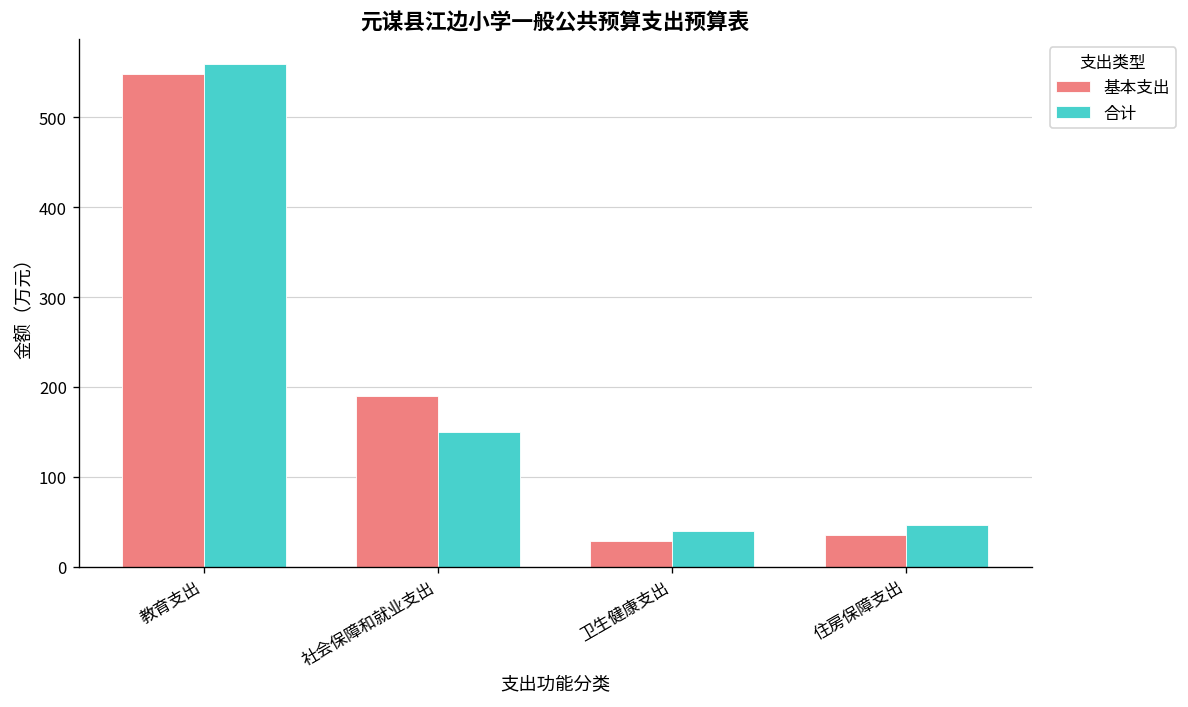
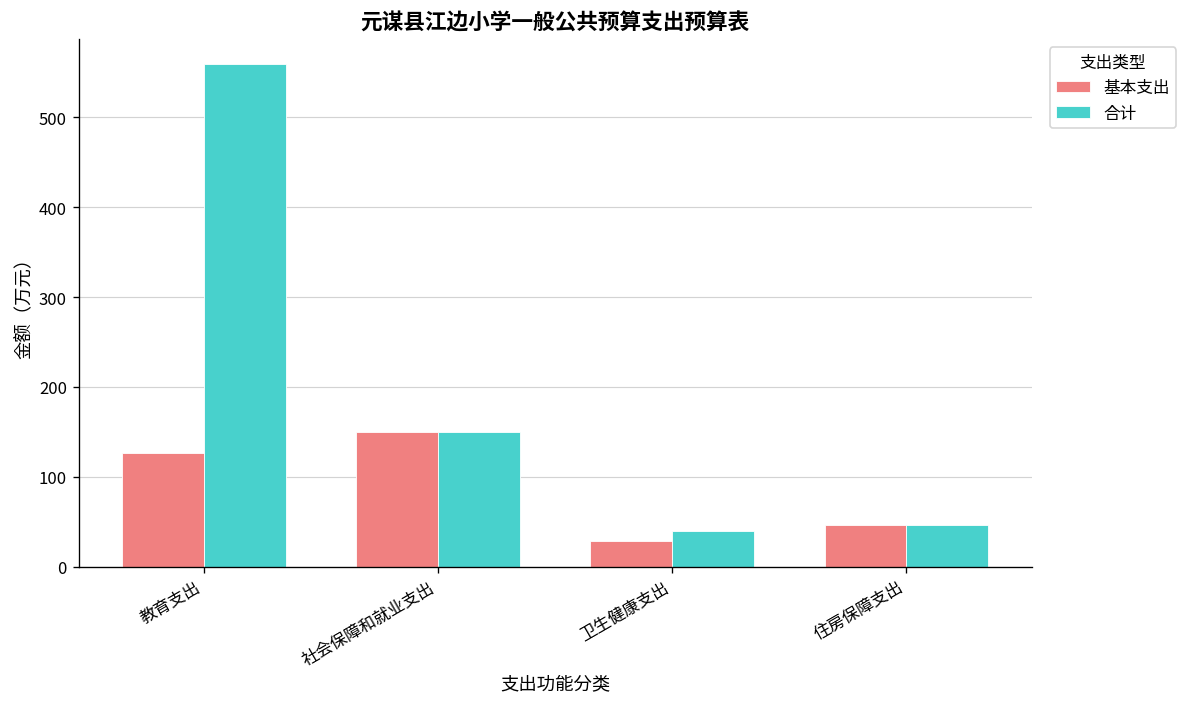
基本支出, 教育支出: 550 -> 130
基本支出, 社会保障和就业支出: 190 -> 150
基本支出, 住房保障支出: 40 -> 50
